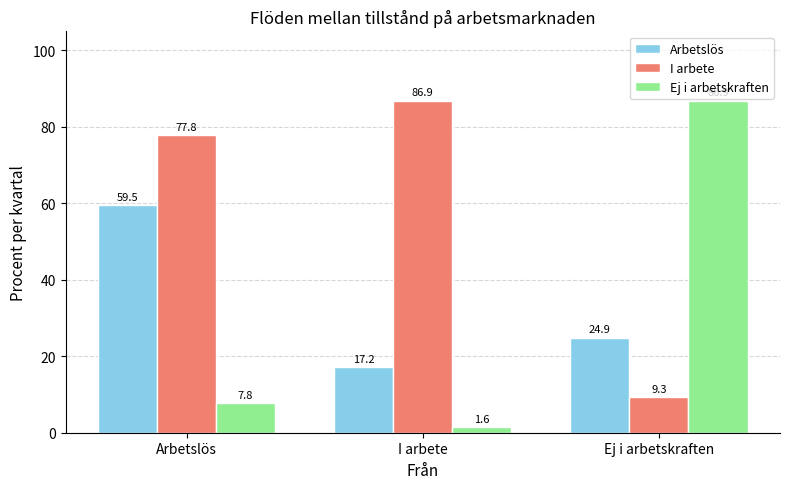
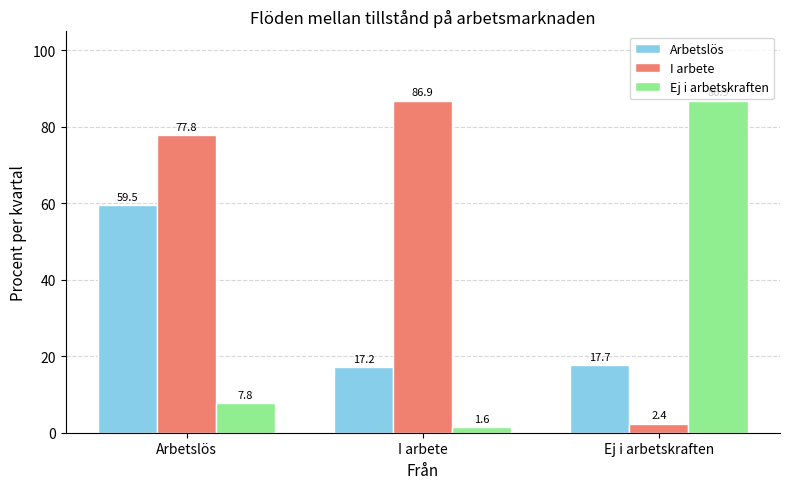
Arbetslös, Ej i arbetskraften: 24.9 -> 17.7
I arbete, Ej i arbetskraften: 9.3 -> 2.4
